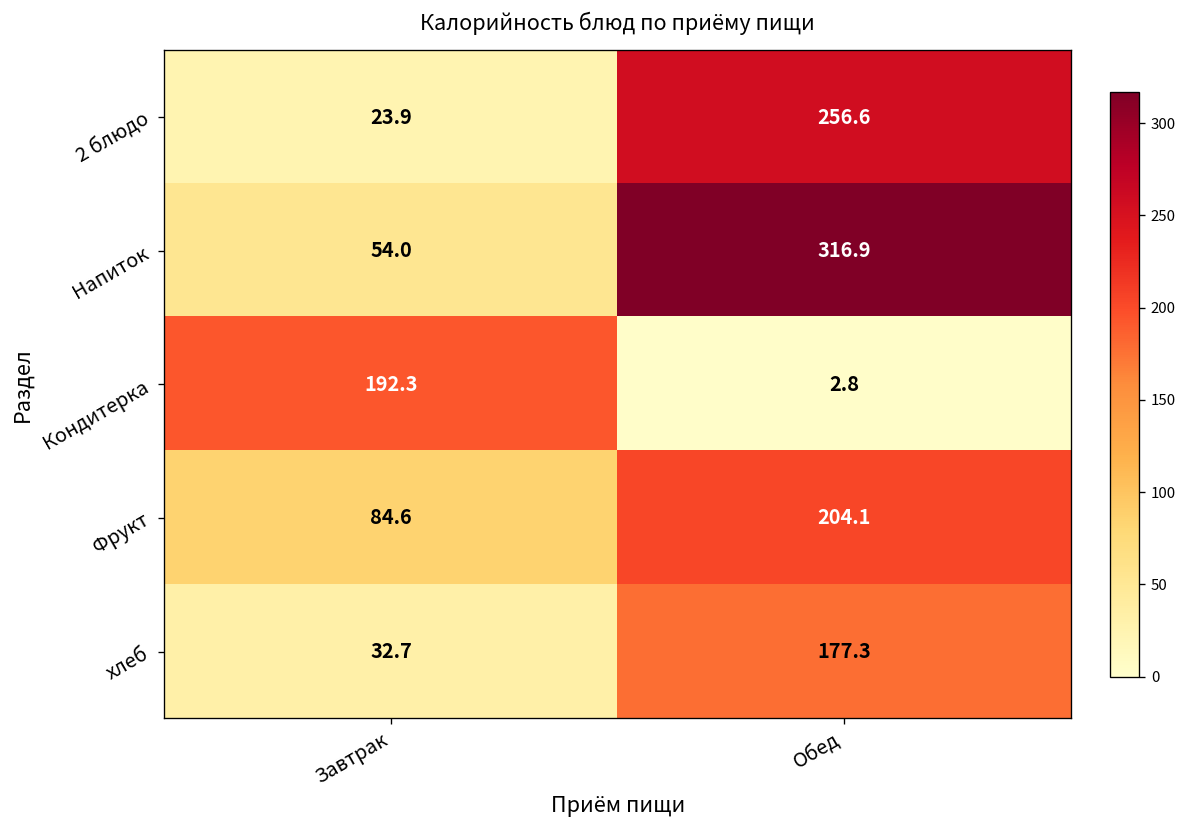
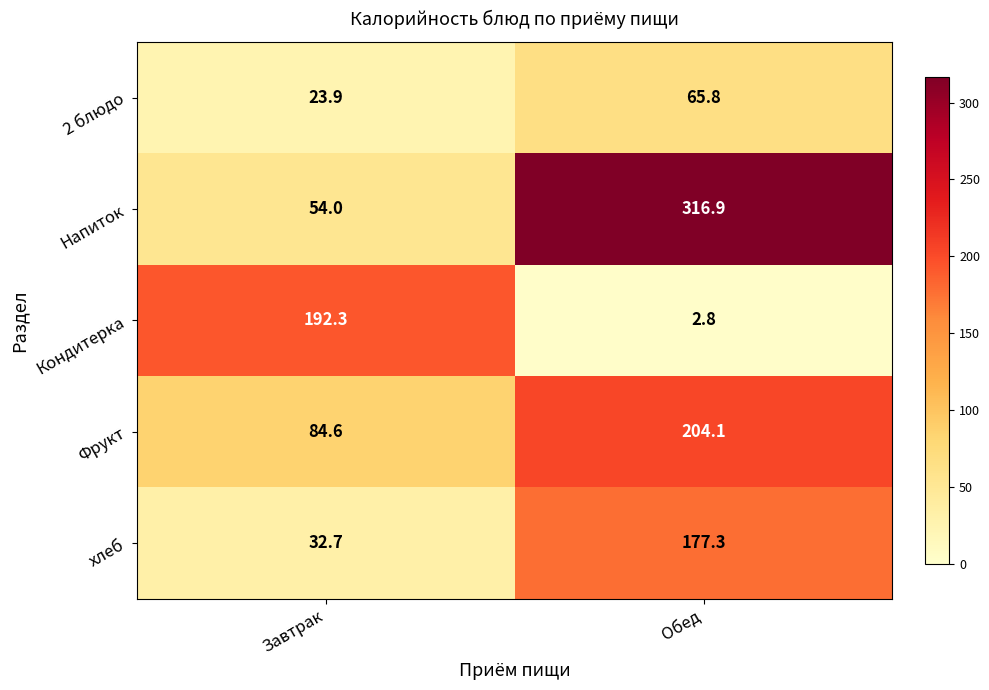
2 блюдо, Обед: 256.6 -> 65.8
